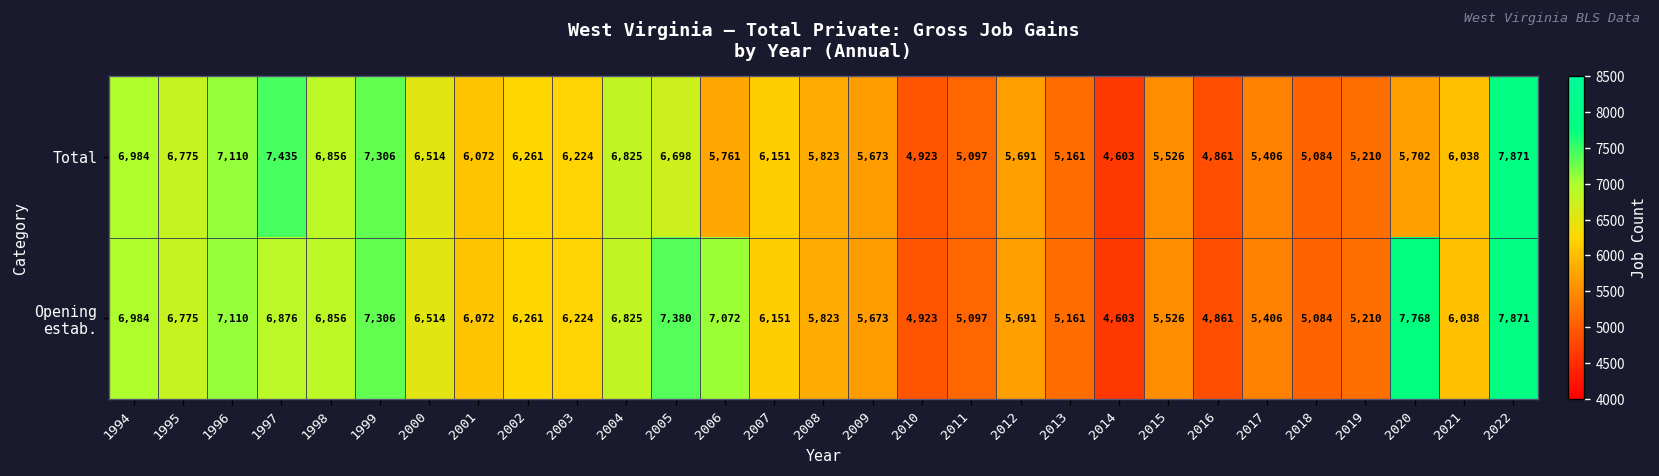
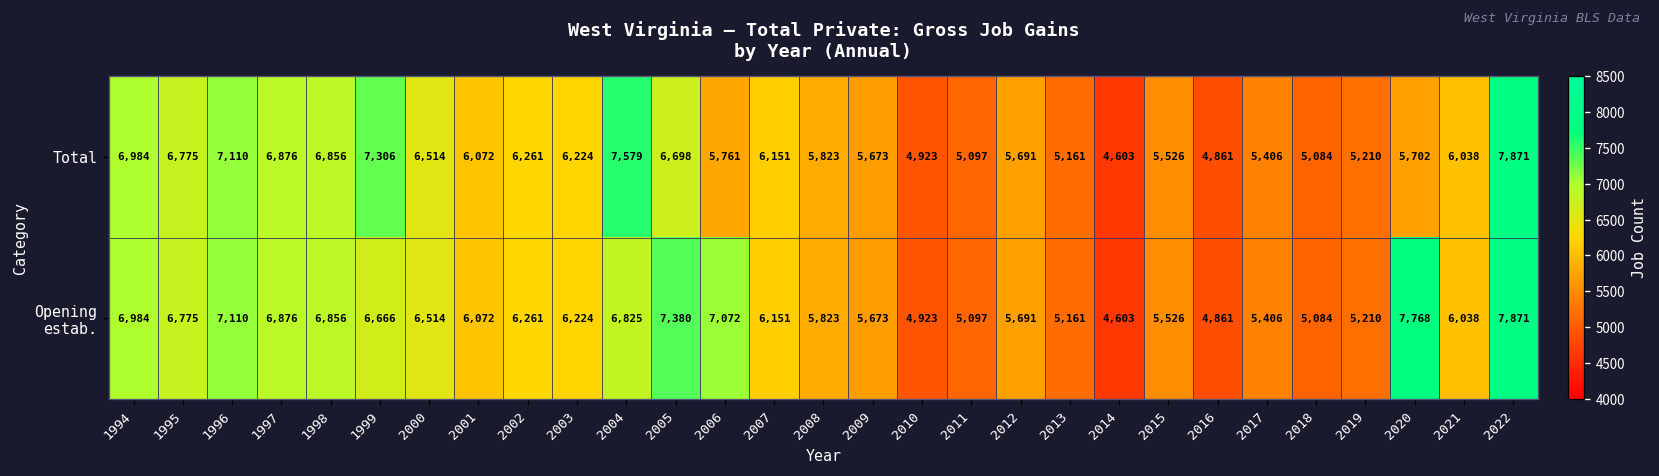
Total, 1997: 7,435 -> 6,876
Total, 2004: 6,825 -> 7,579
Opening estab., 1999: 7,306 -> 6,666
